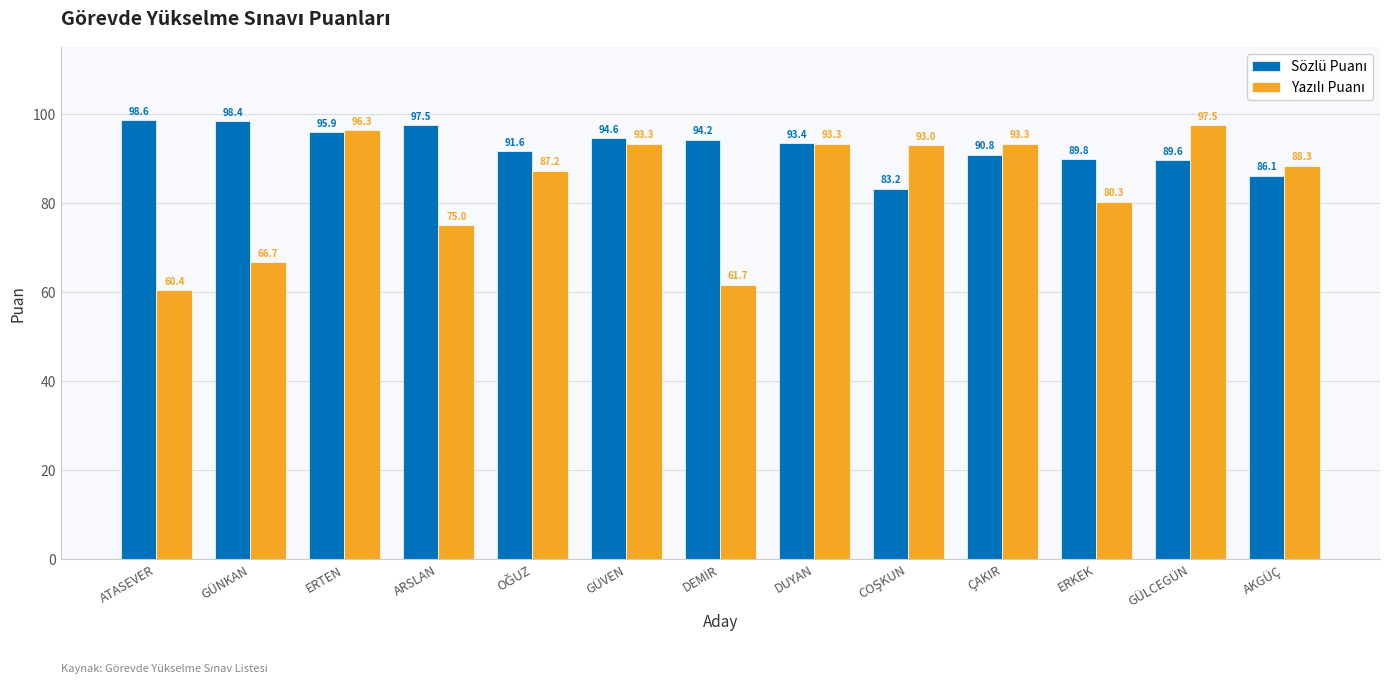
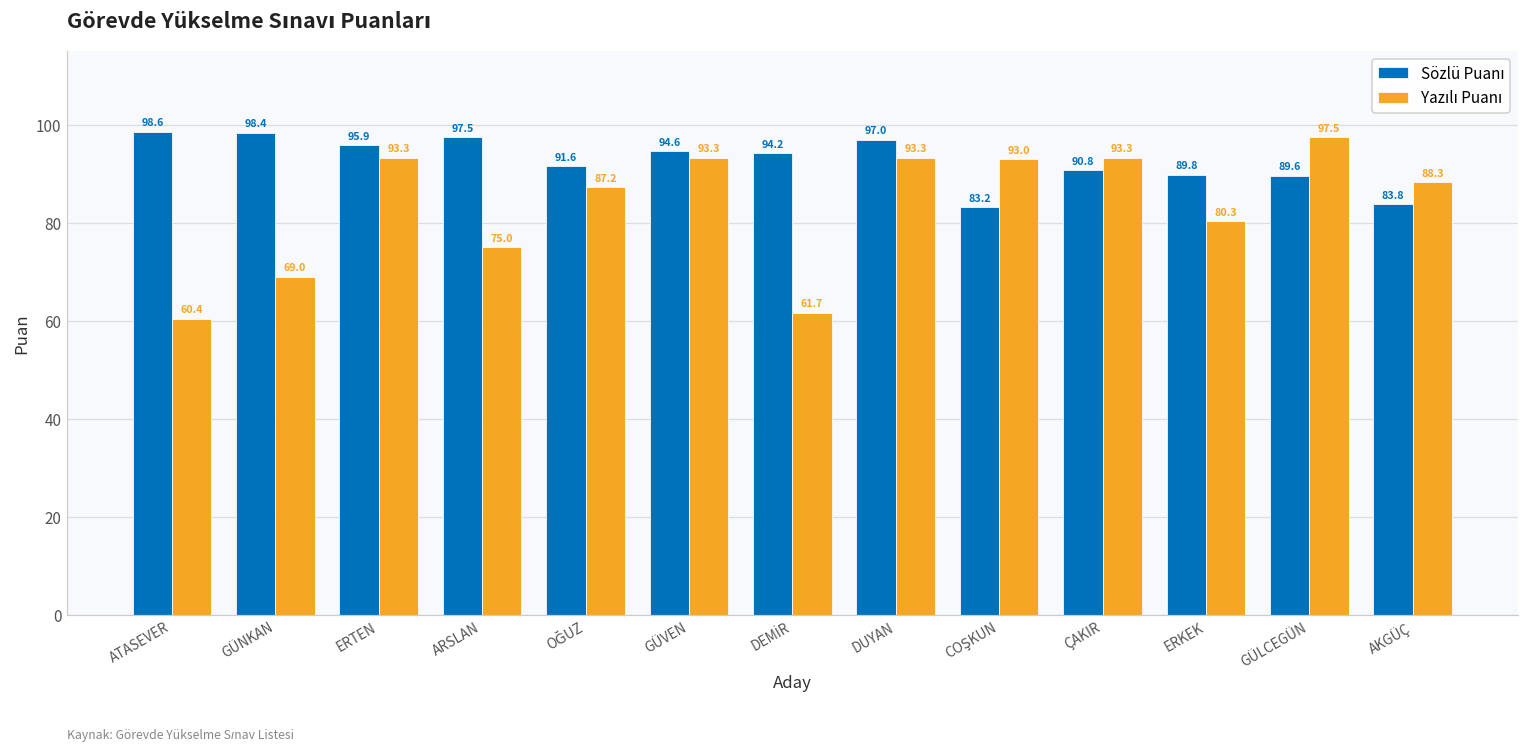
Yazılı Puanı, GÜNKAN: 66.7 -> 69.0
Yazılı Puanı, ERTEN: 96.3 -> 93.3
Sözlü Puanı, DUYAN: 93.4 -> 97.0
Sözlü Puanı, AKGÜÇ: 86.1 -> 83.8
